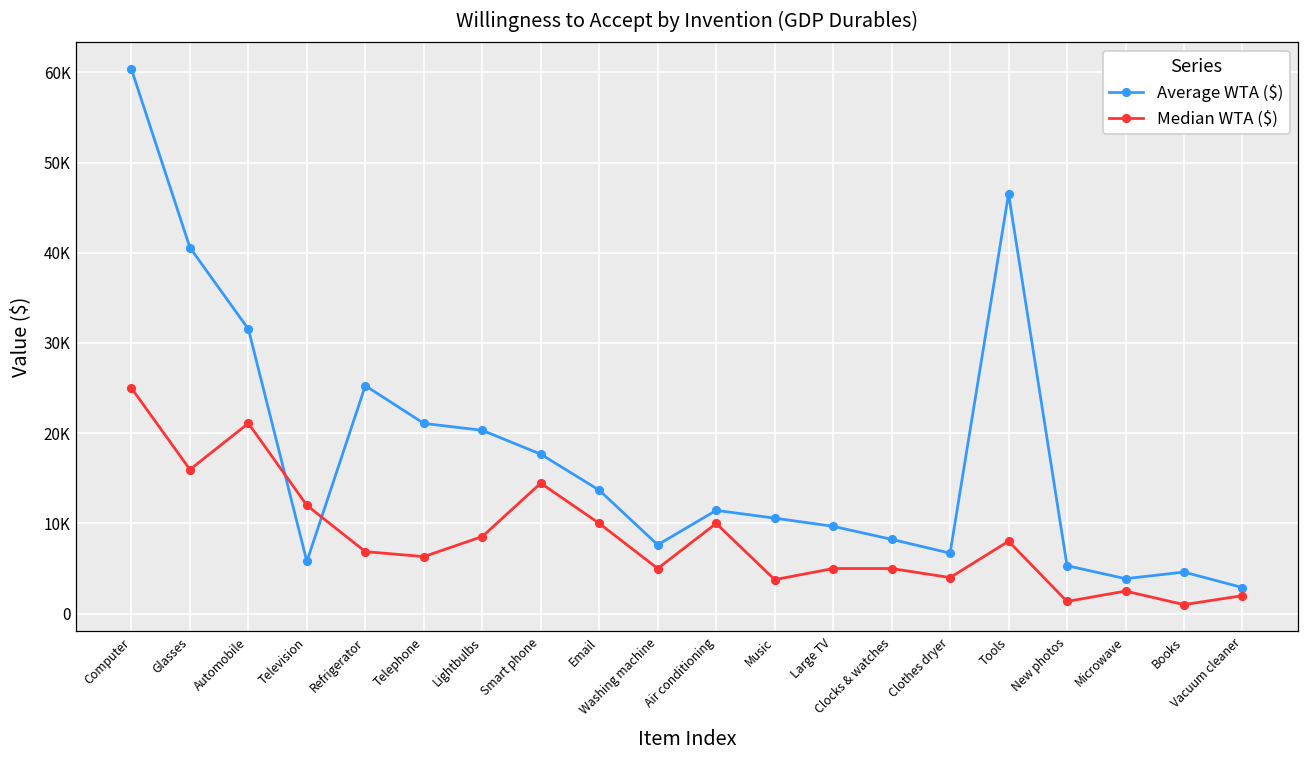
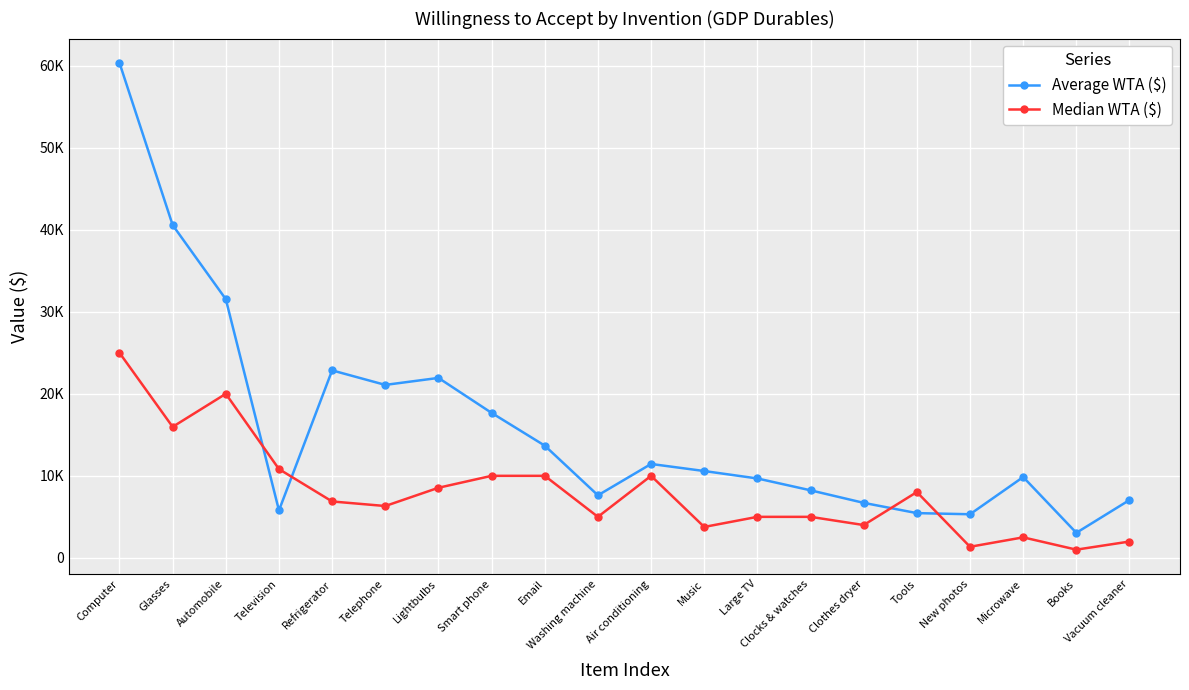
Median WTA ($), Automobile: 21000 -> 20000
Median WTA ($), Television: 12000 -> 11000
Average WTA ($), Refrigerator: 25000 -> 23000
Average WTA ($), Lightbulbs: 20000 -> 22000
Median WTA ($), Smart phone: 14000 -> 10000
Average WTA ($), Tools: 47000 -> 5000
Average WTA ($), Microwave: 4000 -> 10000
Average WTA ($), Books: 5000 -> 3000
Average WTA ($), Vacuum cleaner: 3000 -> 7000
